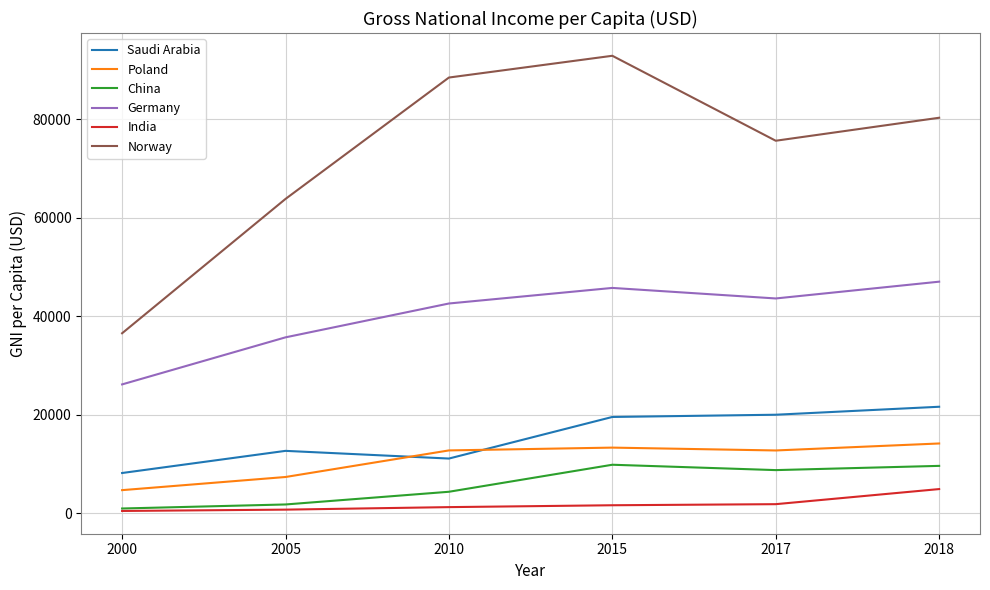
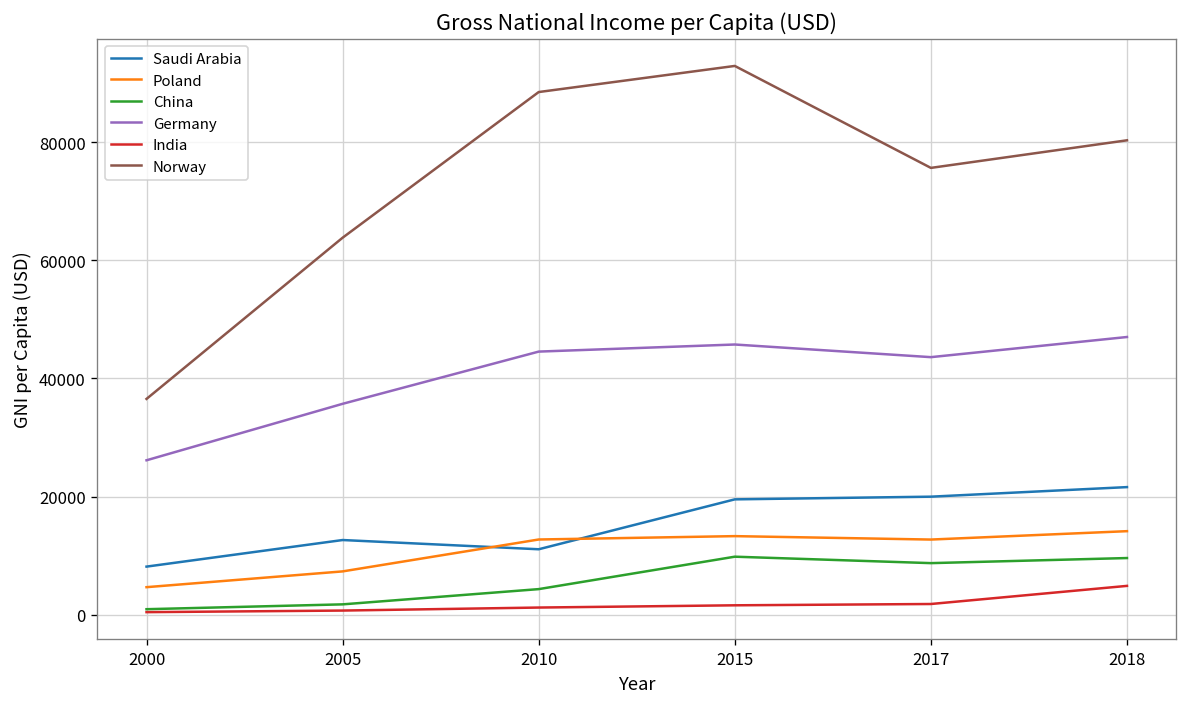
Germany, 2010: 43000 -> 45000
